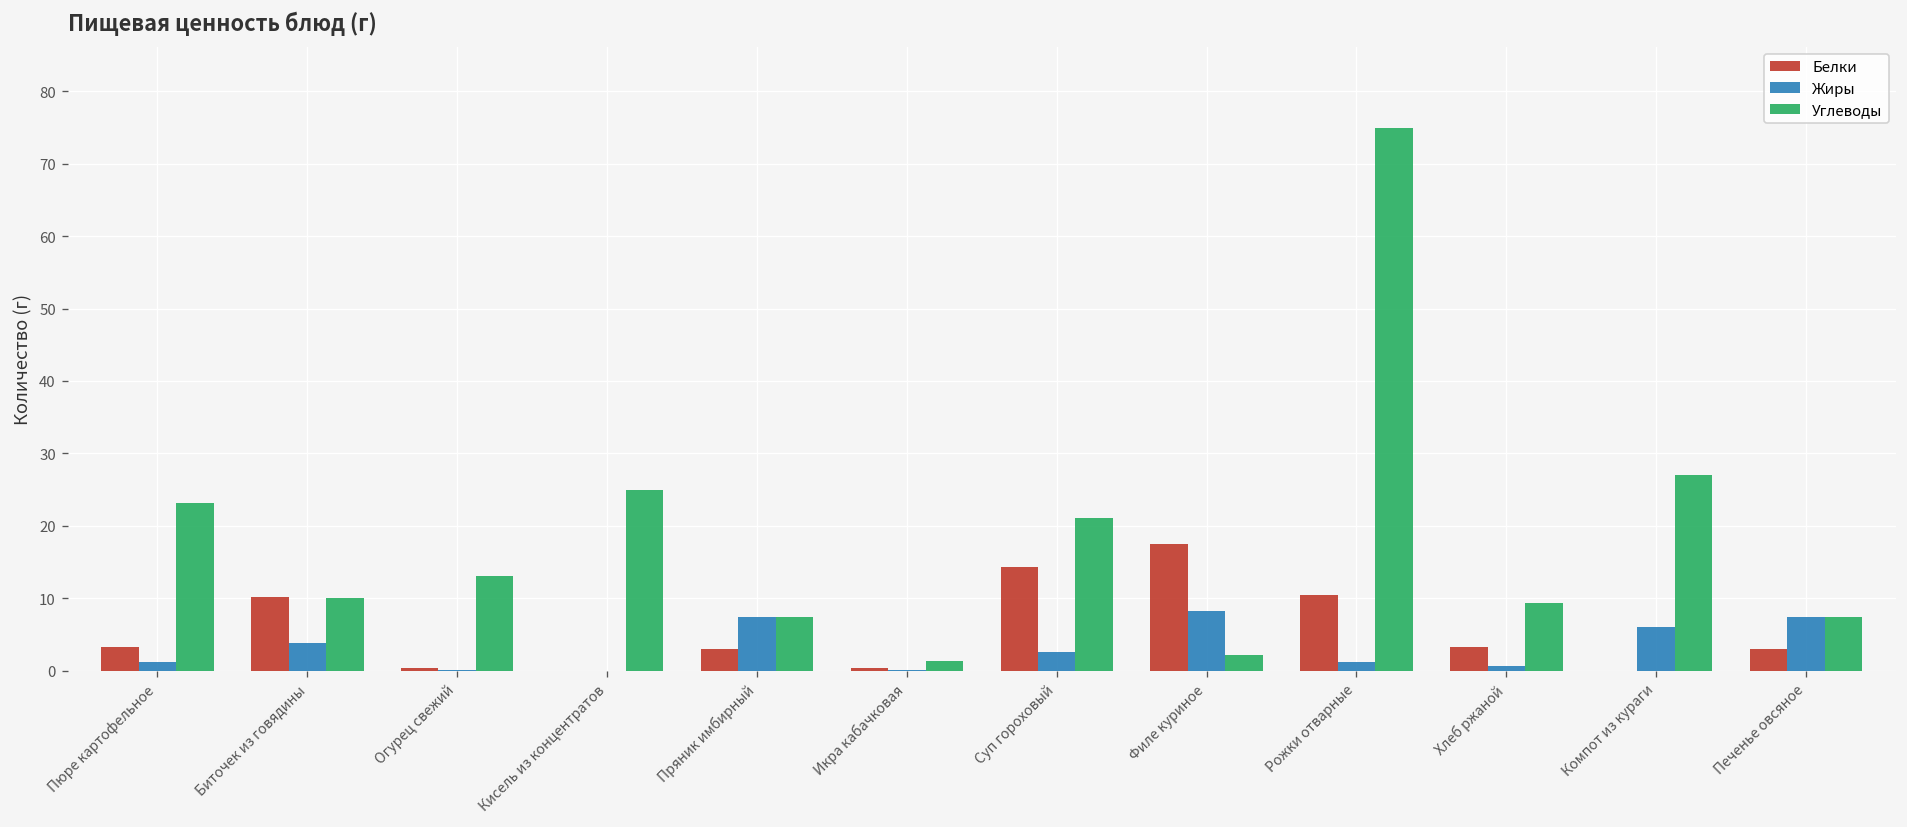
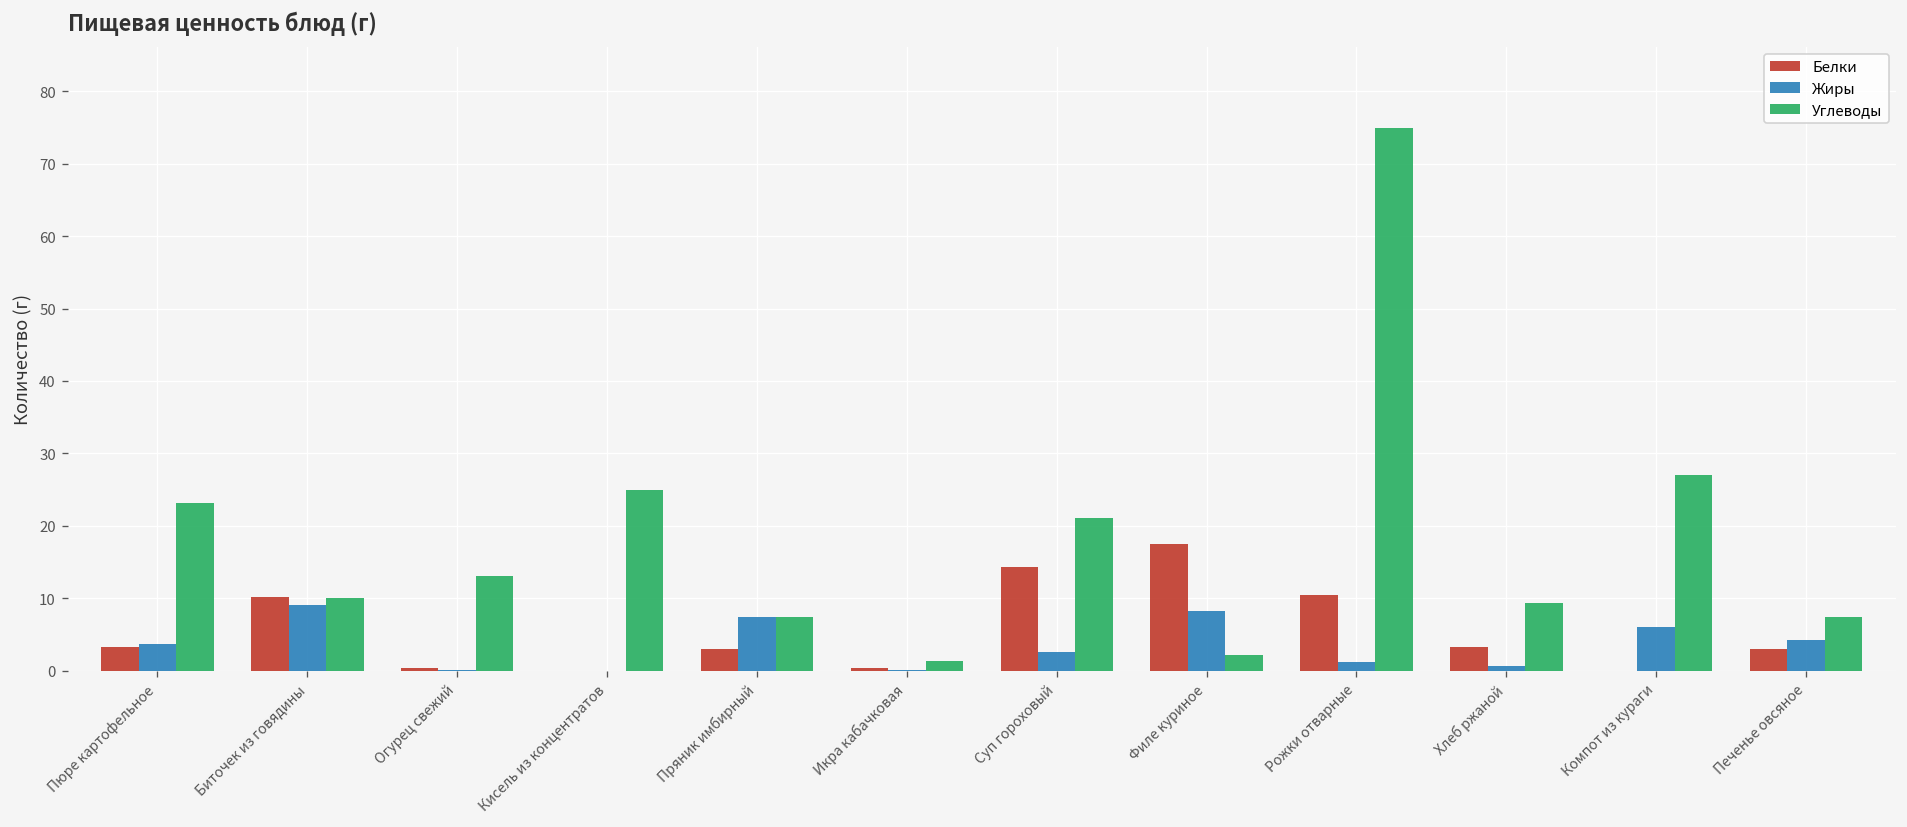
Жиры, Пюре картофельное: 1 -> 4
Жиры, Биточек из говядины: 4 -> 9
Жиры, Печенье овсяное: 7 -> 4
